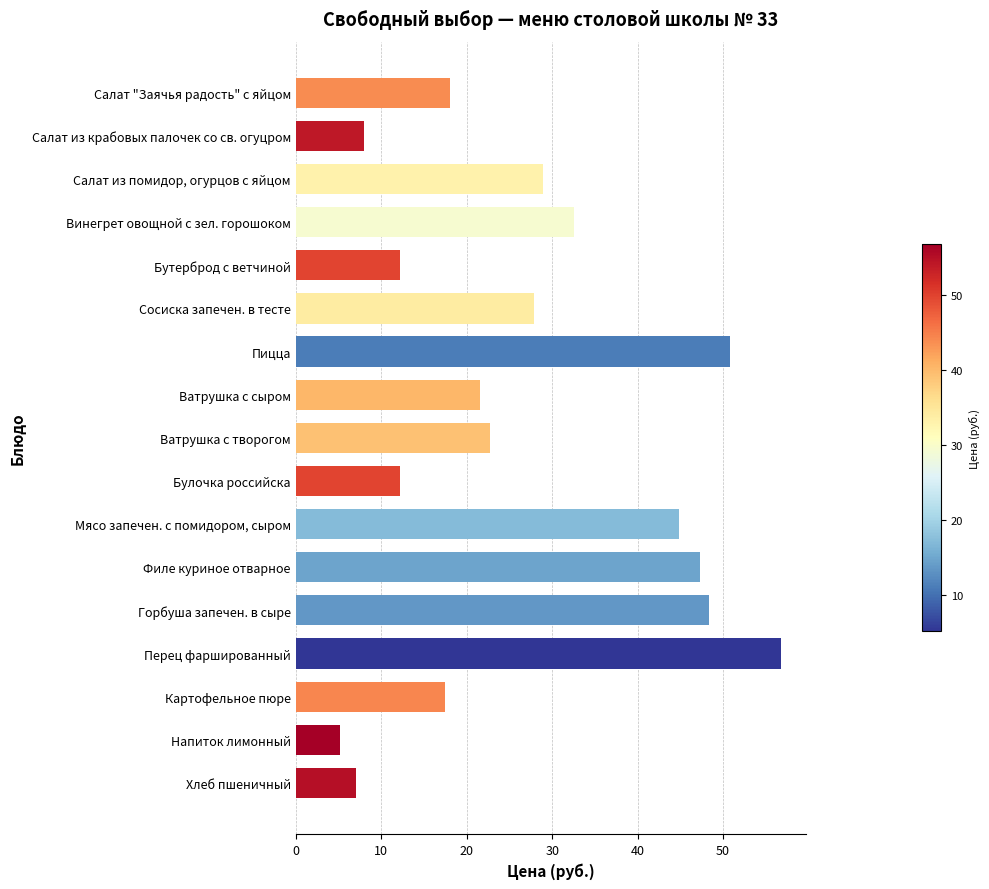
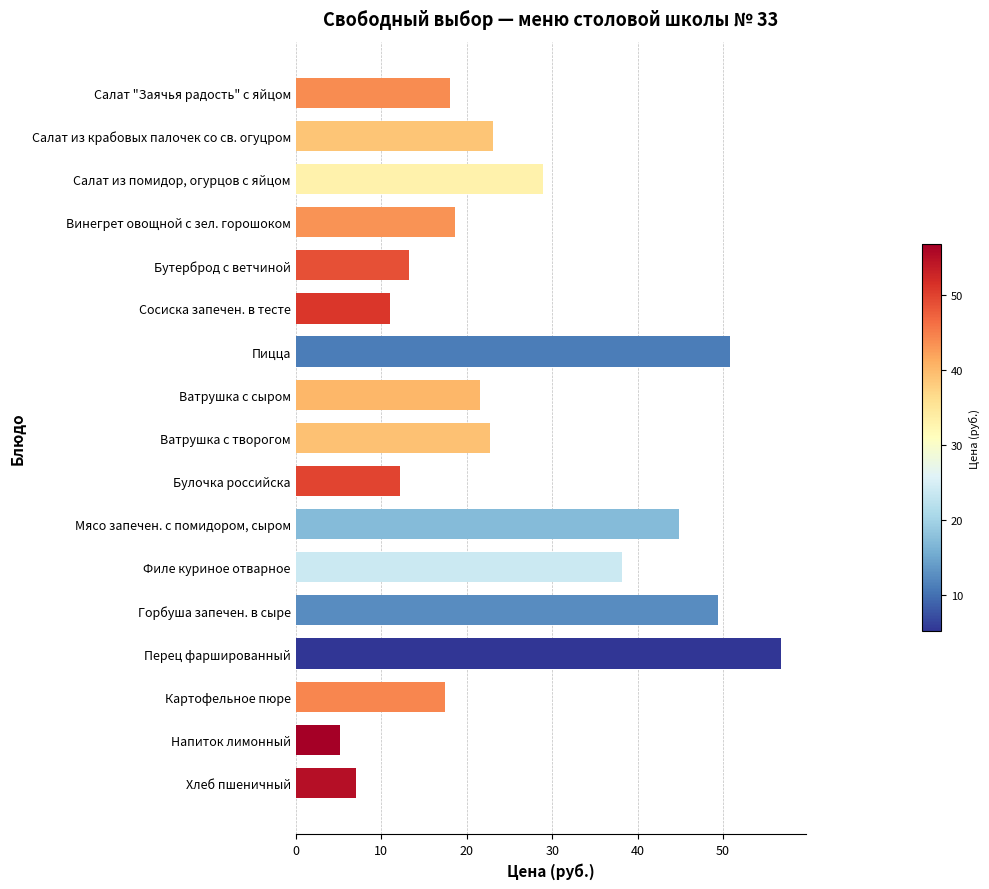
Салат из крабовых палочек со св. огуцром: 8 -> 23
Винегрет овощной с зел. горошоком: 33 -> 19
Бутерброд с ветчиной: 12 -> 13
Сосиска запечен. в тесте: 28 -> 11
Филе куриное отварное: 47 -> 38
Горбуша запечен. в сыре: 48 -> 49
